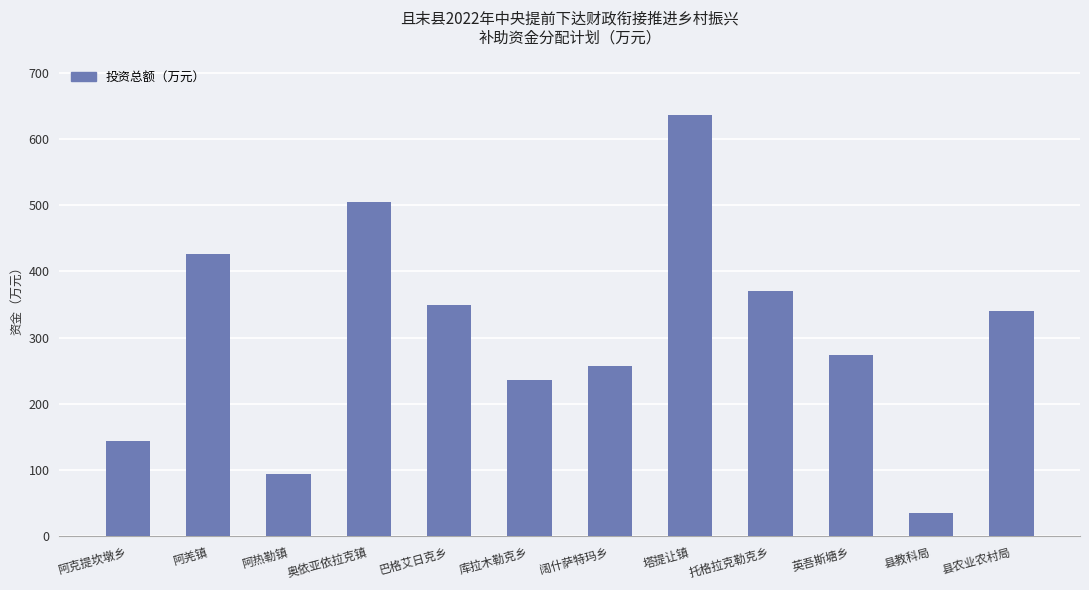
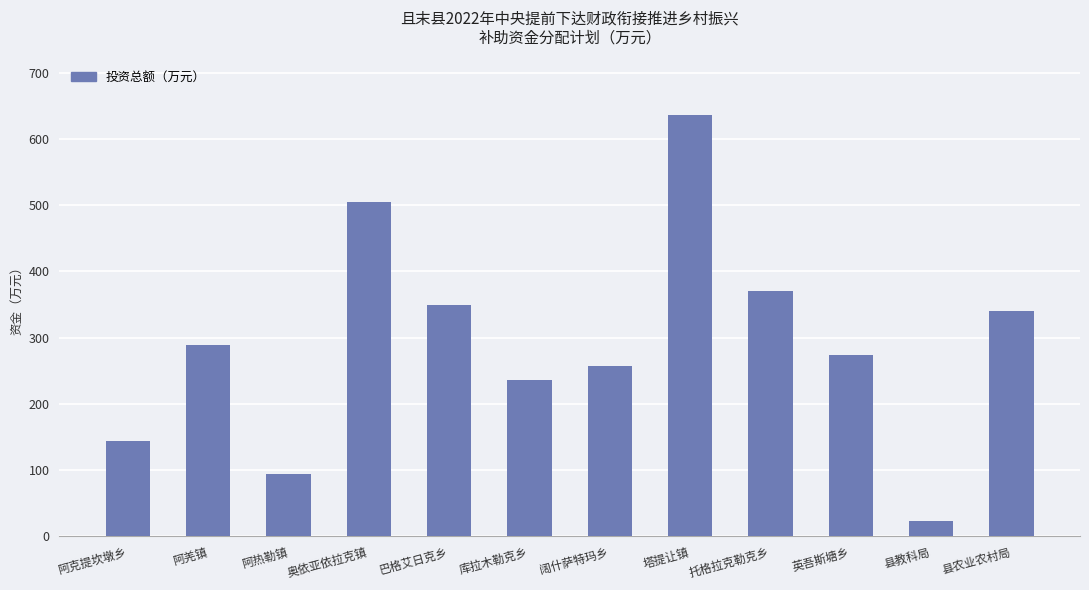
阿羌镇: 430 -> 290
县教科局: 40 -> 20
